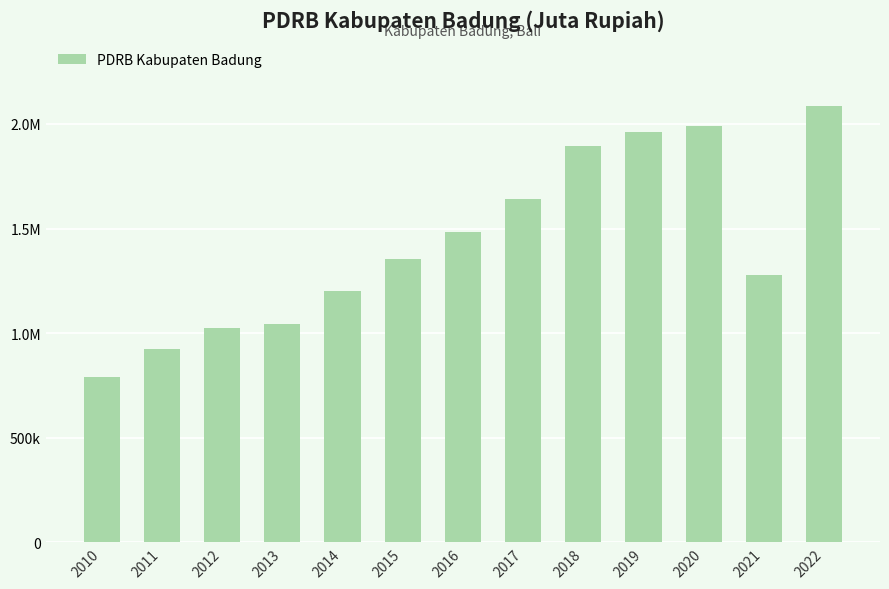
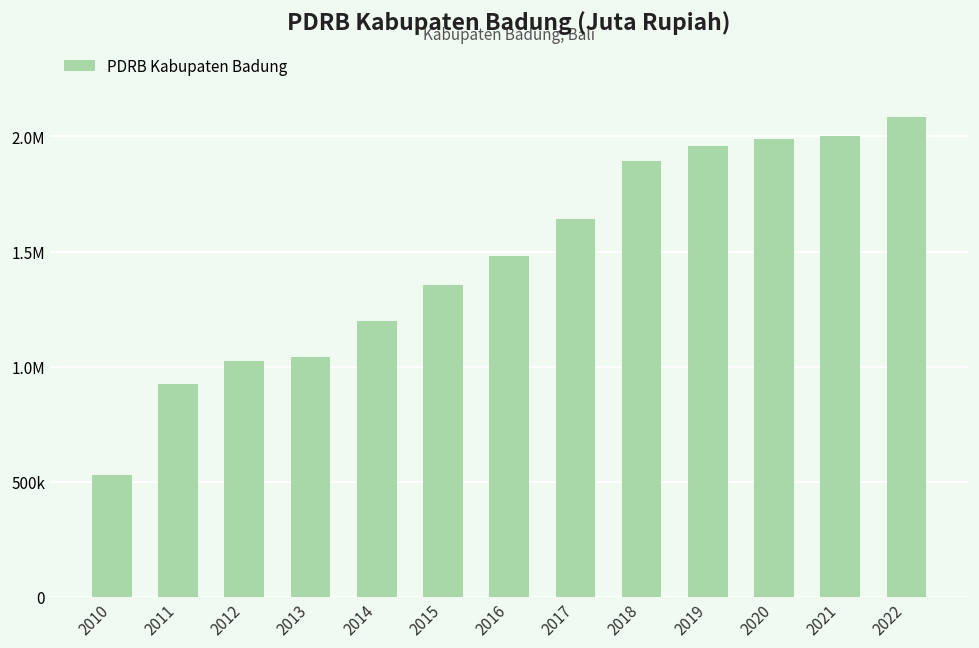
2010: 790000 -> 530000
2021: 1280000 -> 2000000
